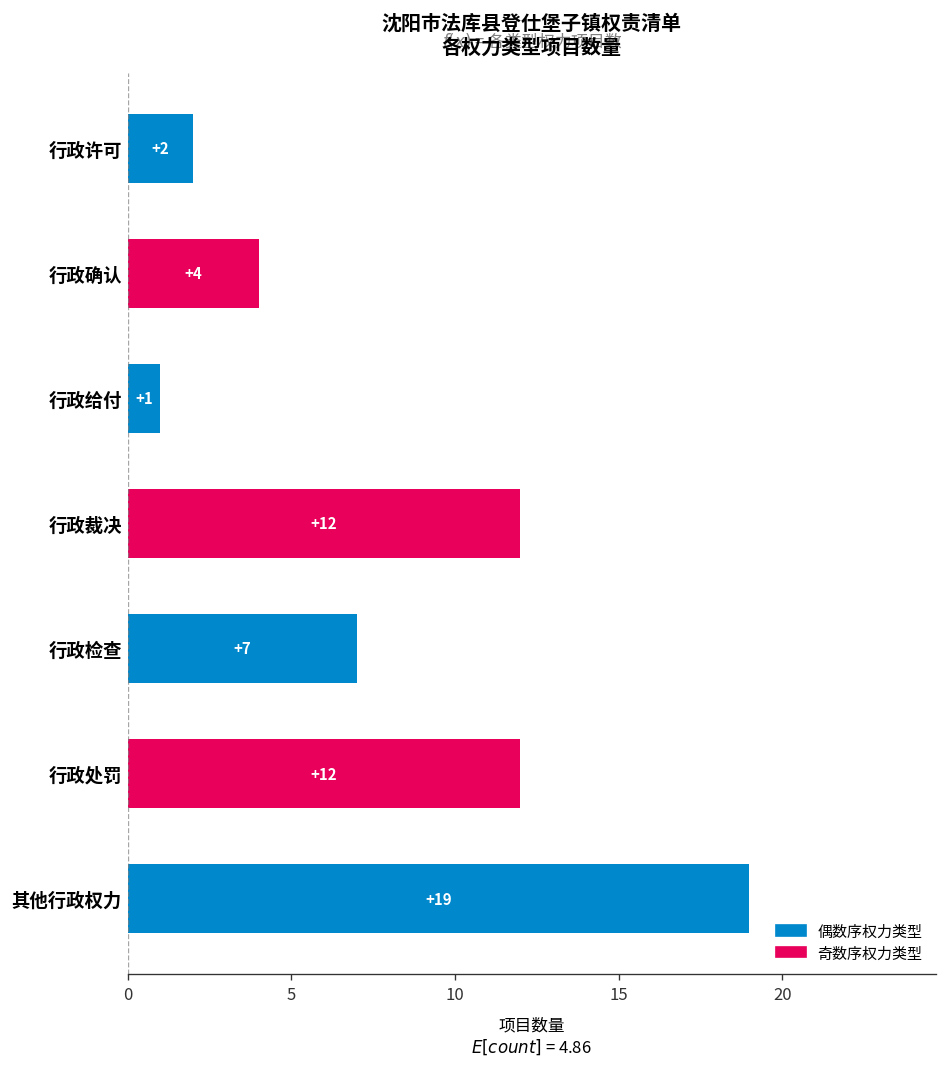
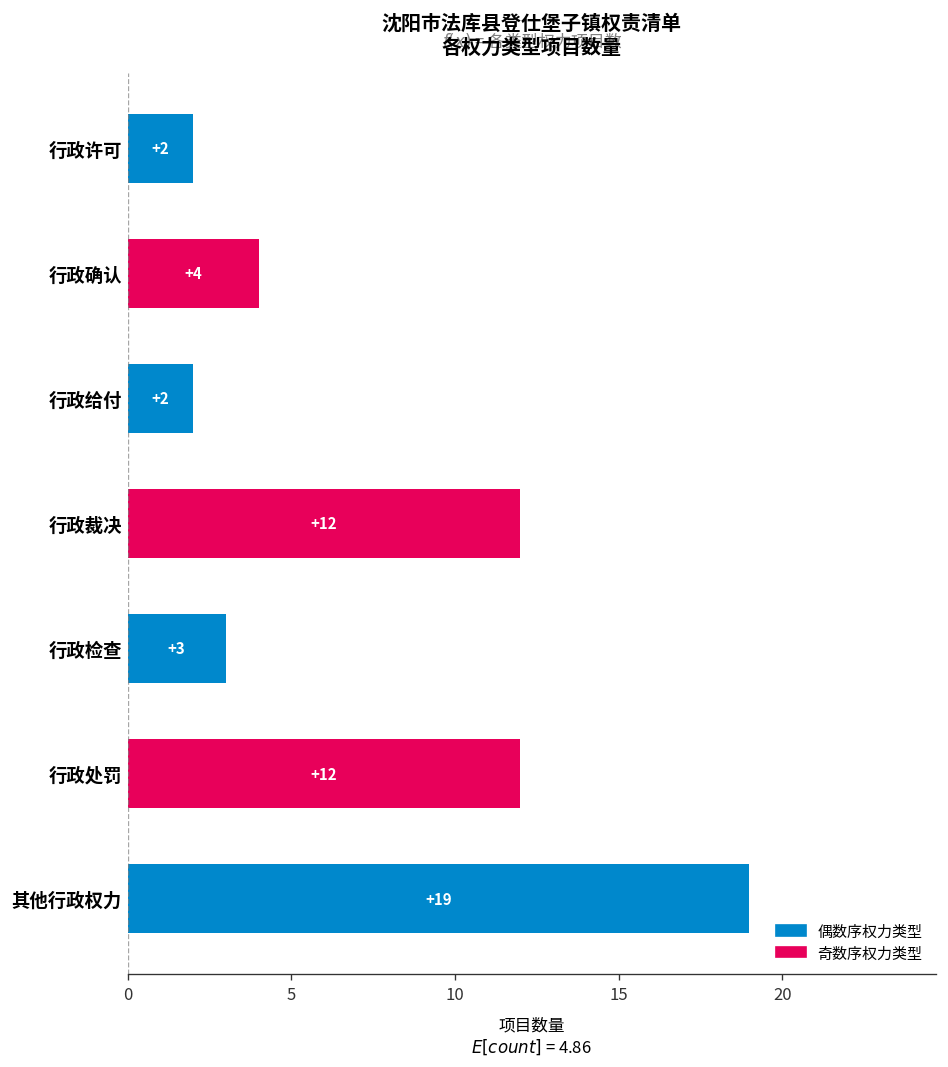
行政给付: +1 -> +2
行政检查: +7 -> +3
